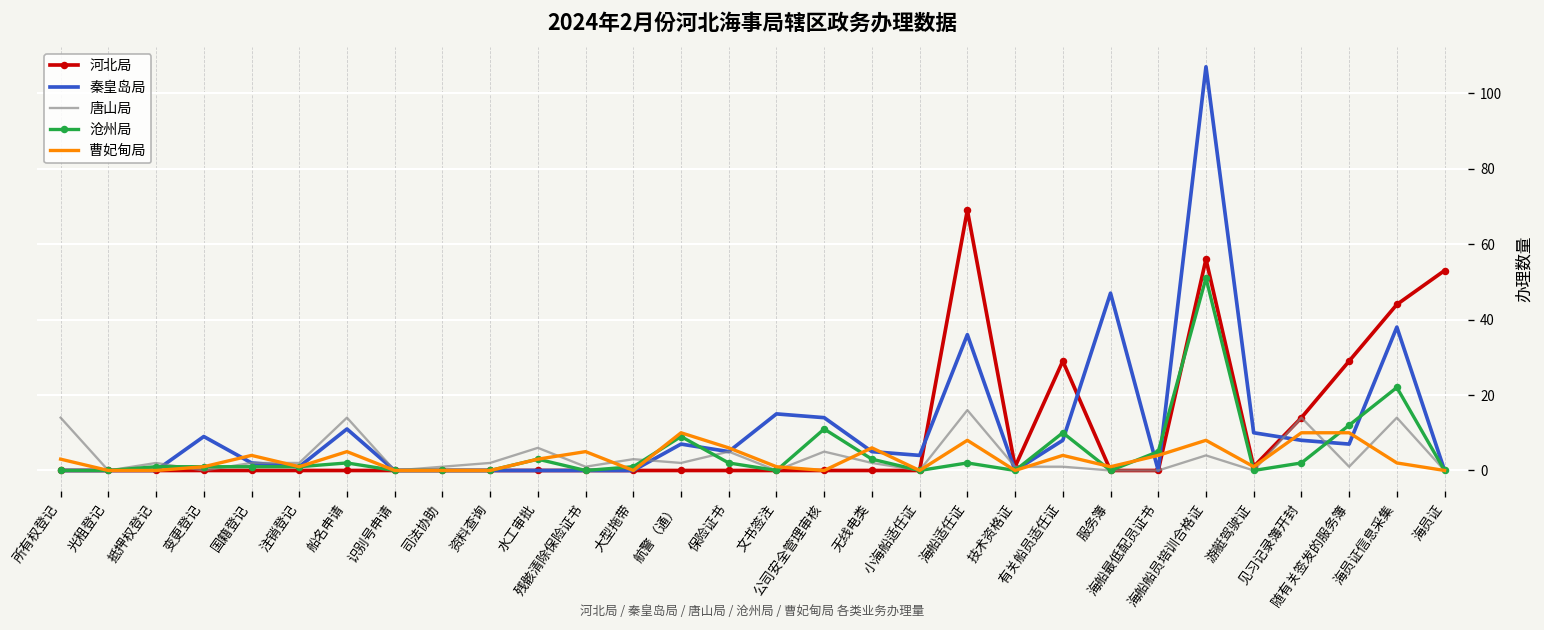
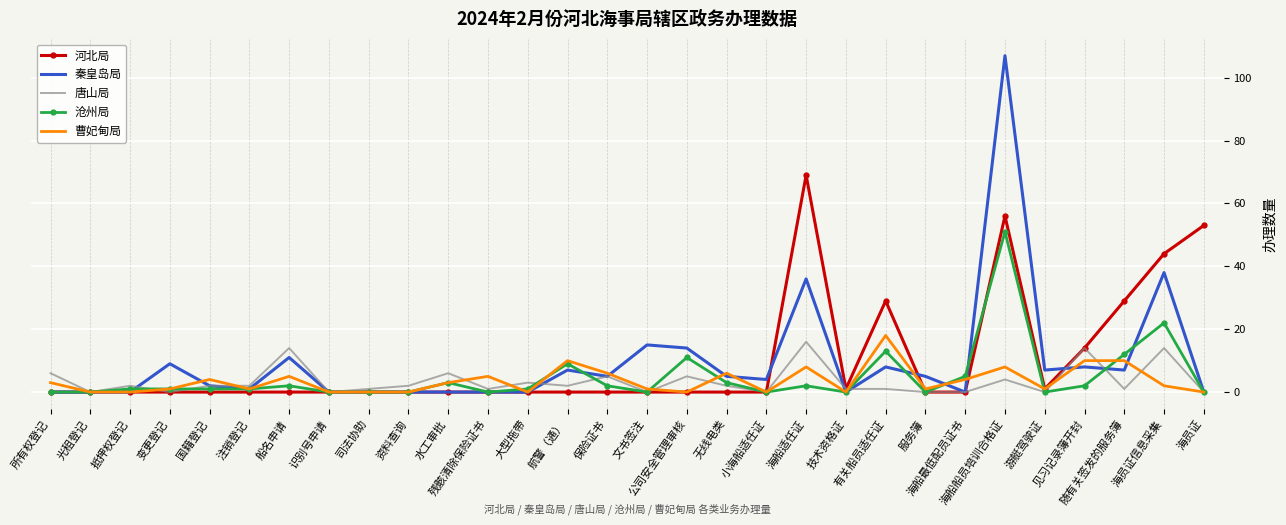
唐山局, 所有权登记: 14 -> 6
沧州局, 有关船员适任证: 10 -> 13
曹妃甸局, 有关船员适任证: 4 -> 18
秦皇岛局, 服务簿: 47 -> 5
秦皇岛局, 游艇驾驶证: 10 -> 7
